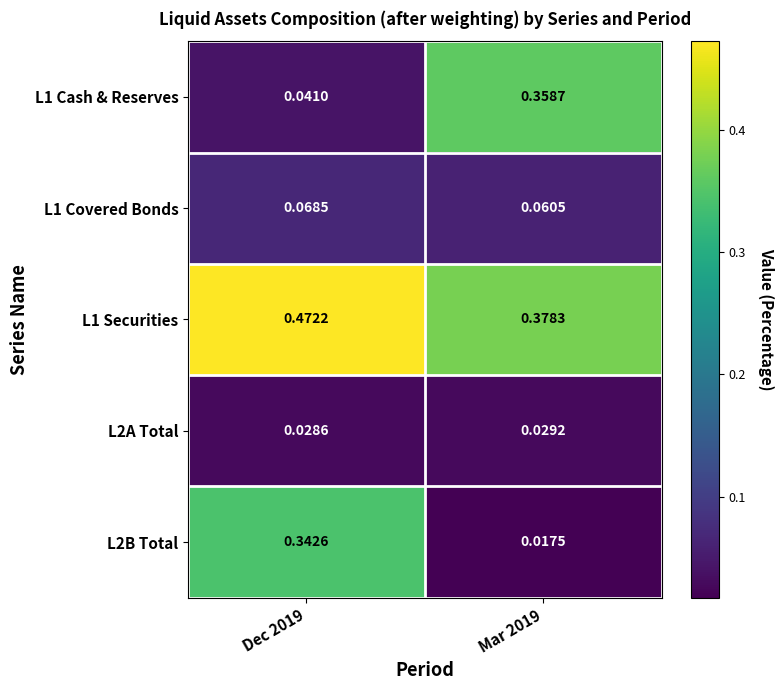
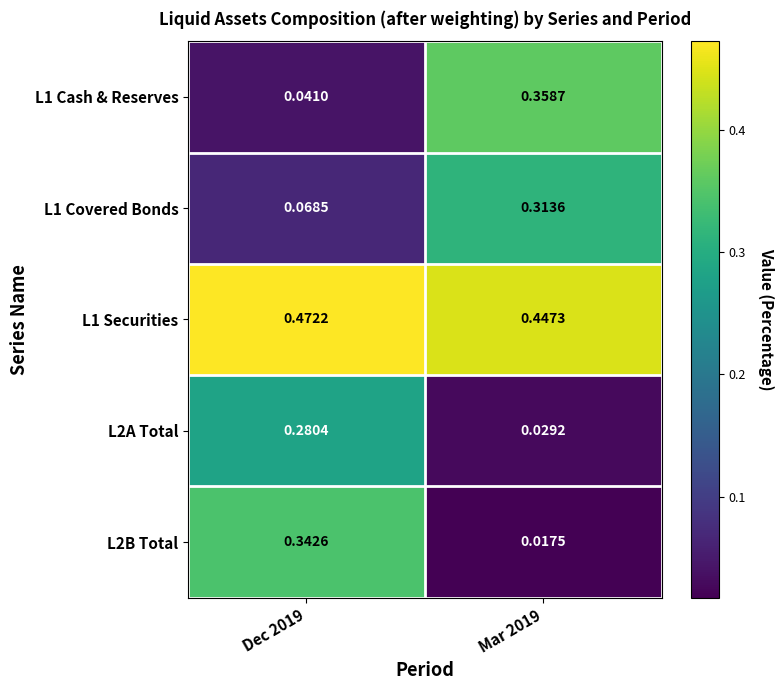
L1 Covered Bonds, Mar 2019: 0.0605 -> 0.3136
L1 Securities, Mar 2019: 0.3783 -> 0.4473
L2A Total, Dec 2019: 0.0286 -> 0.2804
